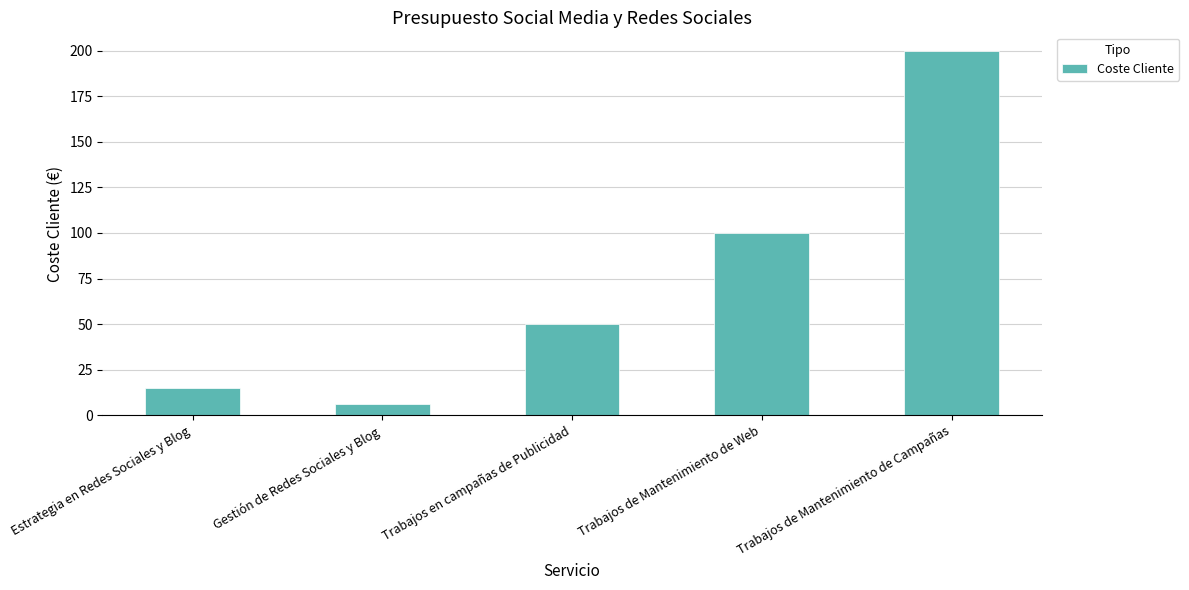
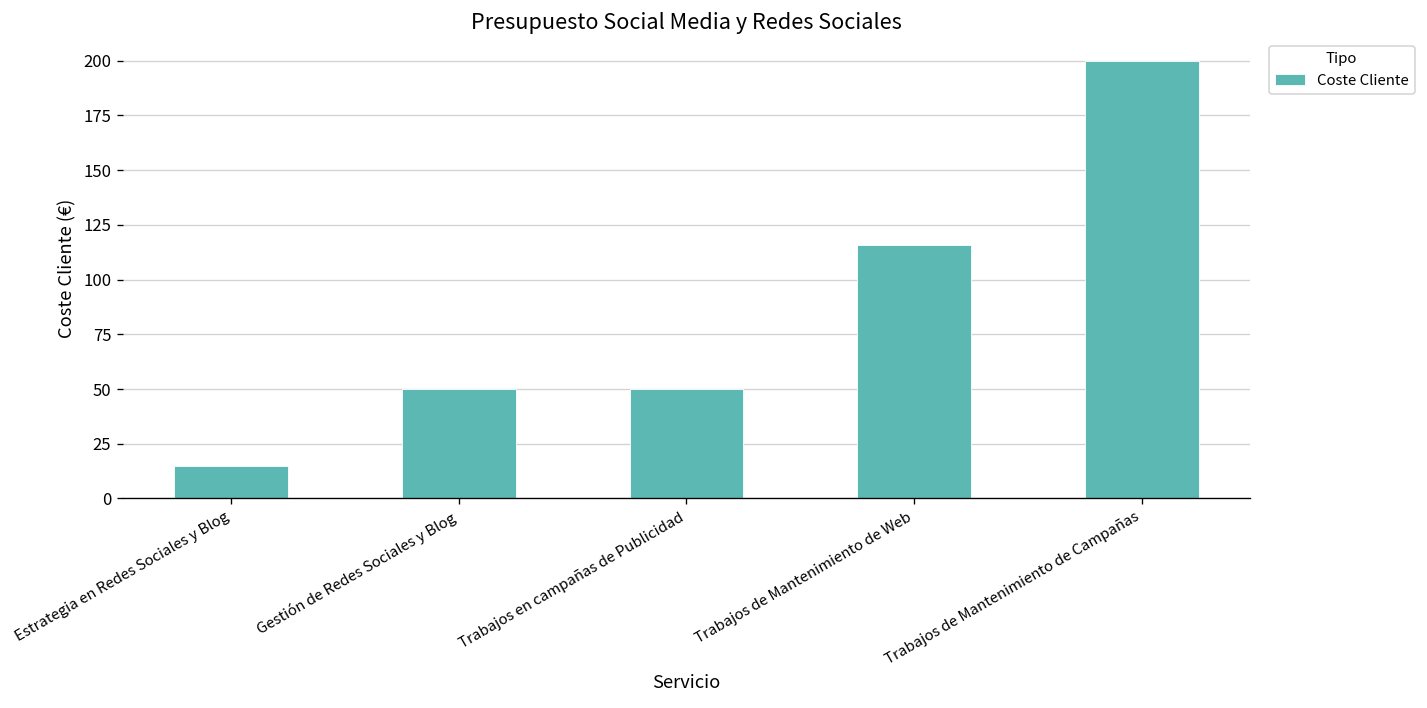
Gestión de Redes Sociales y Blog: 6 -> 50
Trabajos de Mantenimiento de Web: 100 -> 116
